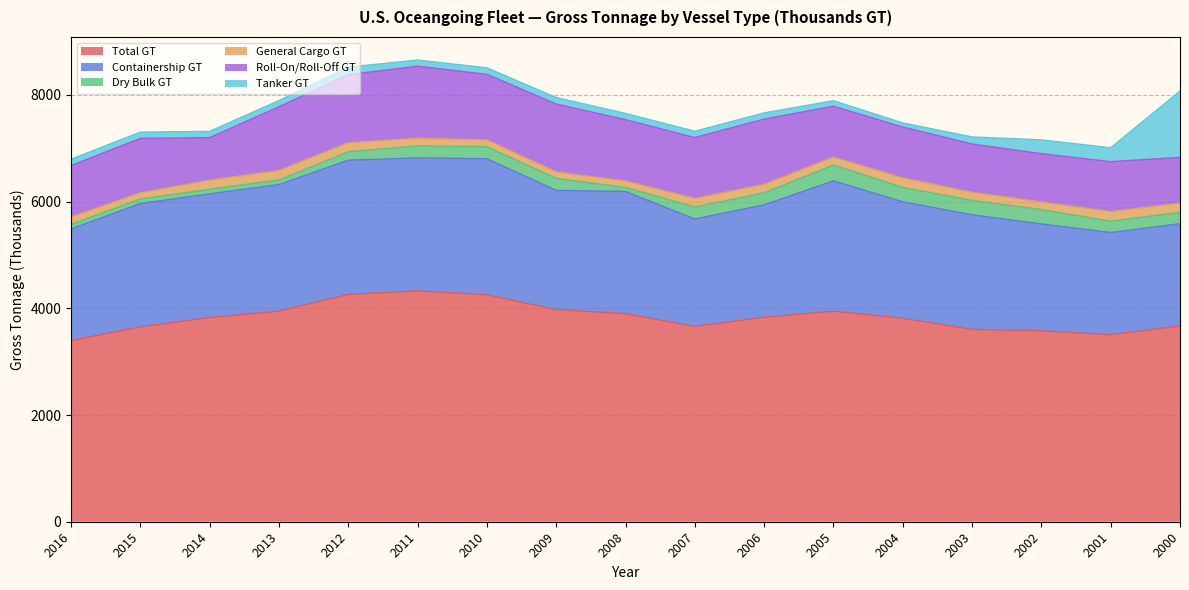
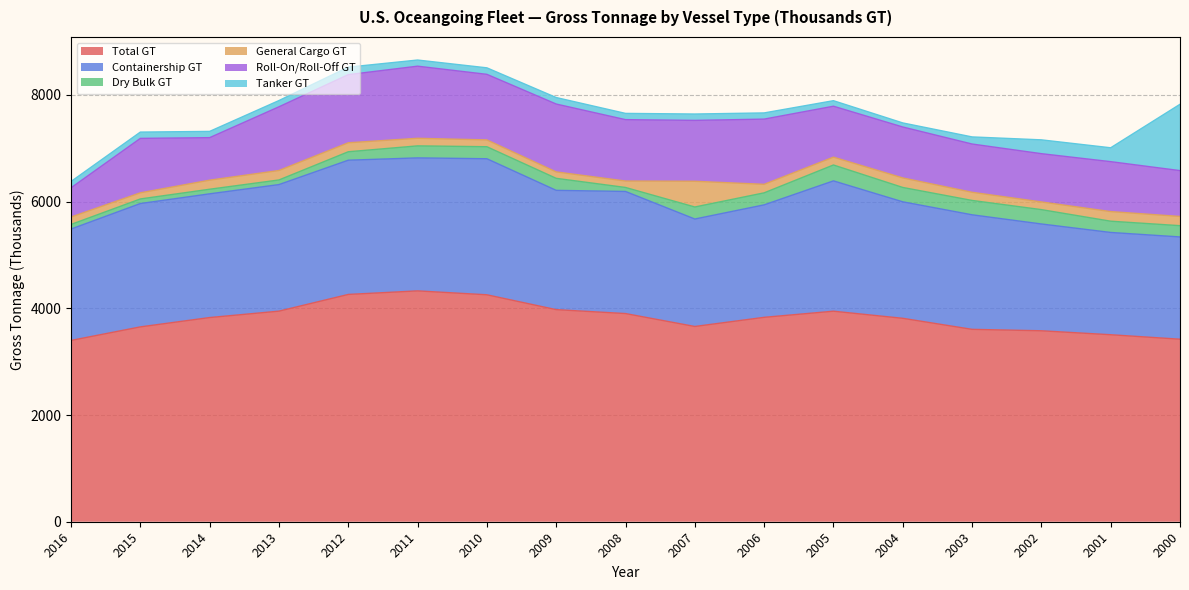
Roll-On/Roll-Off GT, 2016: 1000 -> 500
General Cargo GT, 2007: 200 -> 500
Total GT, 2000: 3700 -> 3400
